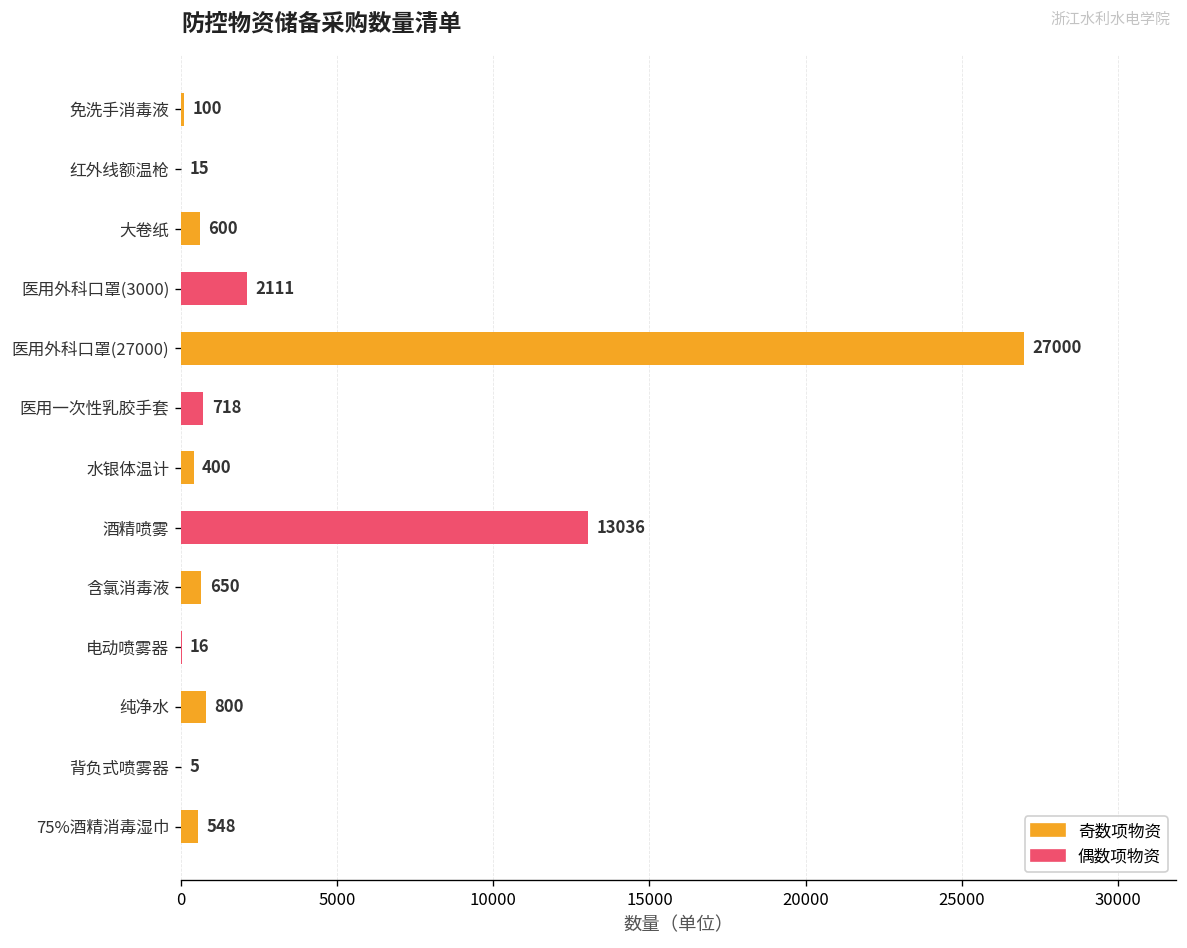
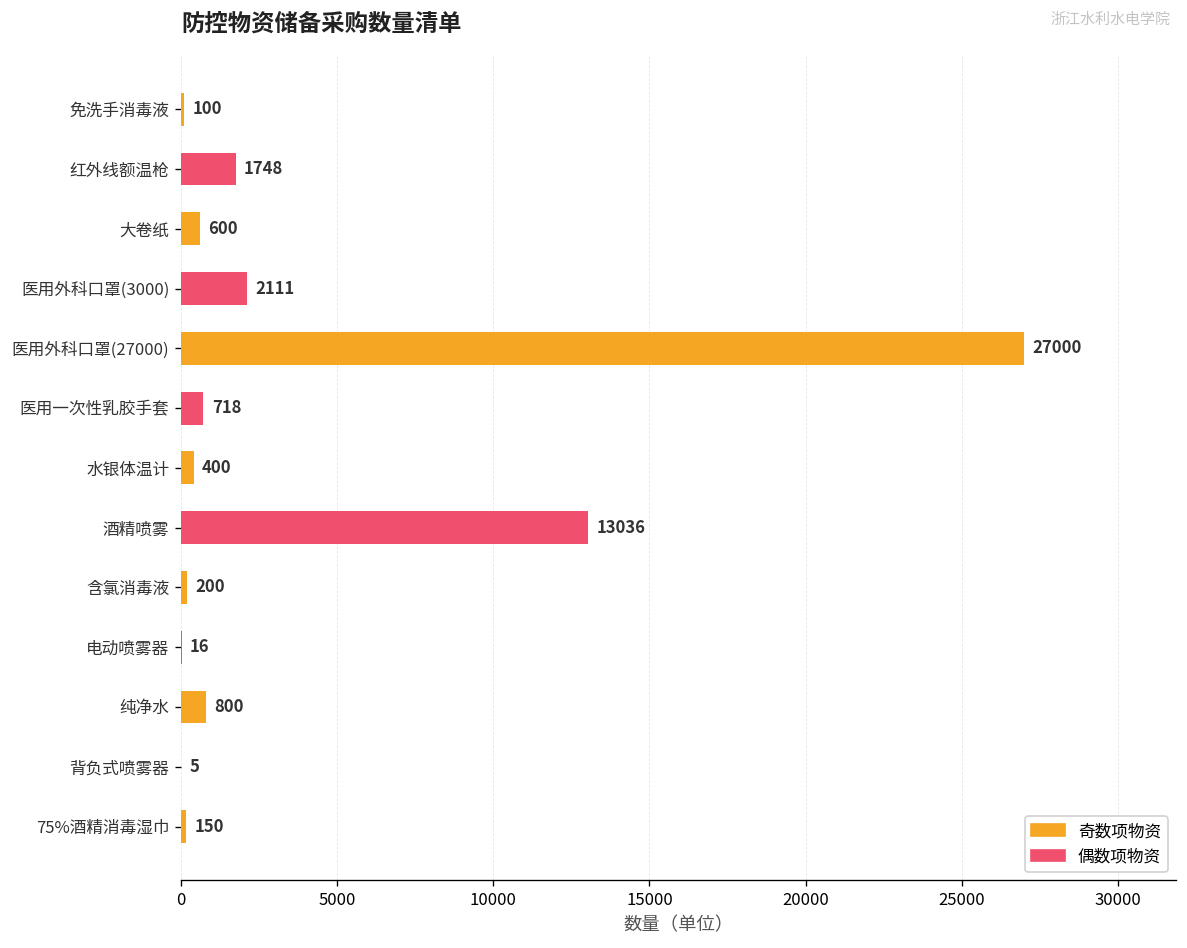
红外线额温枪: 15 -> 1748
含氯消毒液: 650 -> 200
75%酒精消毒湿巾: 548 -> 150
